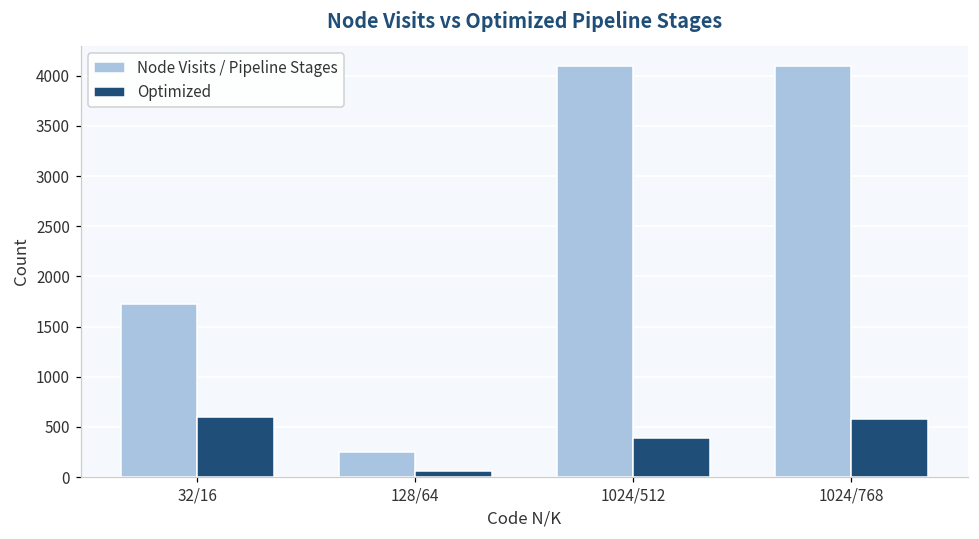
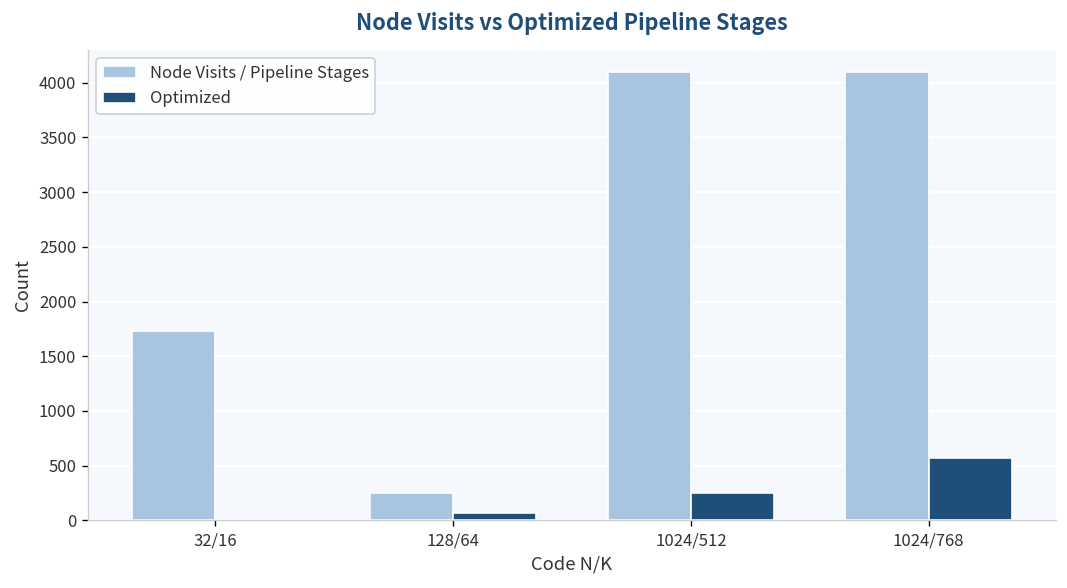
Optimized, 32/16: 600 -> 0
Optimized, 1024/512: 400 -> 300
